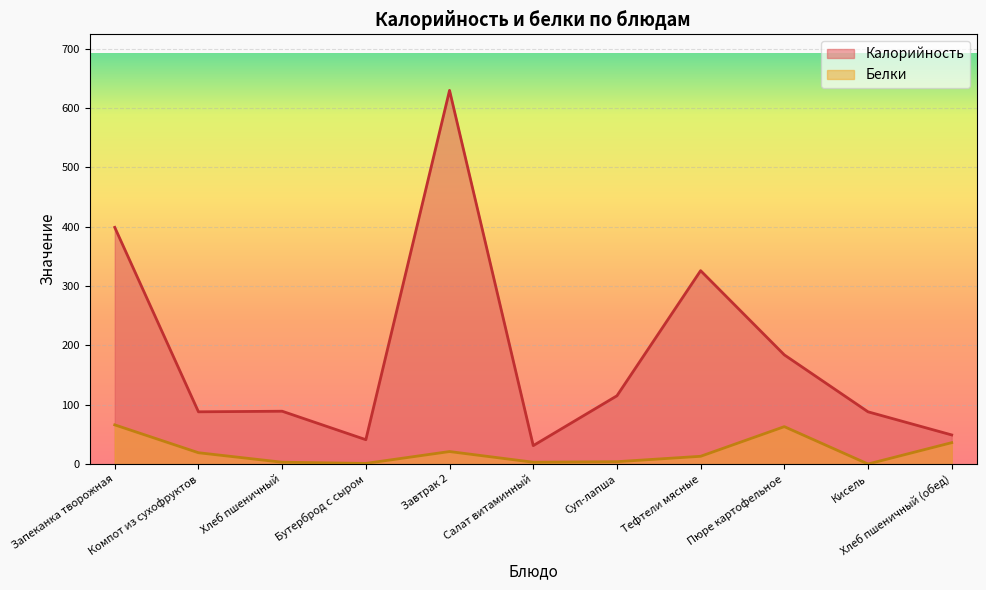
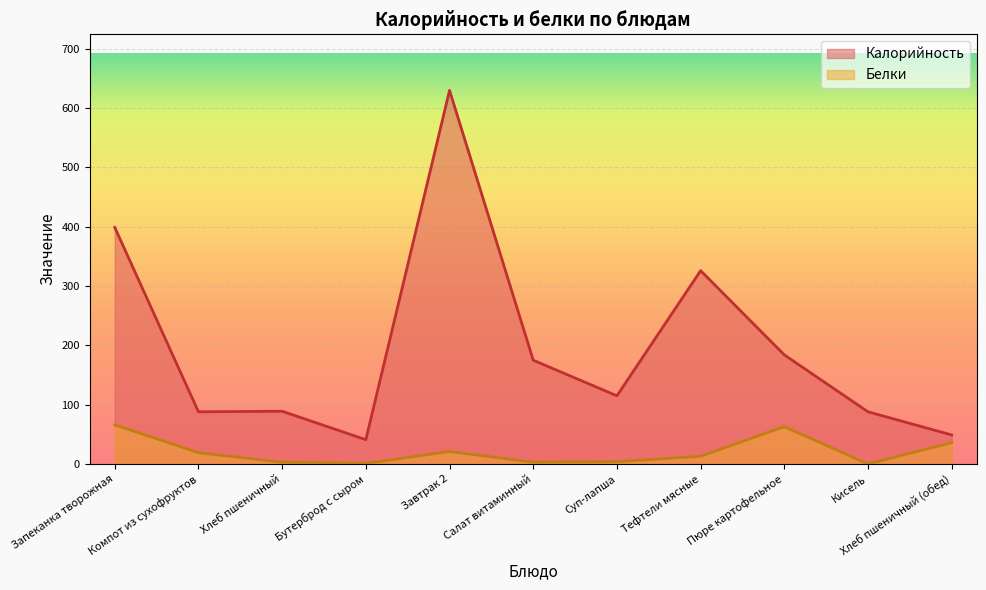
Калорийность, Салат витаминный: 30 -> 180
